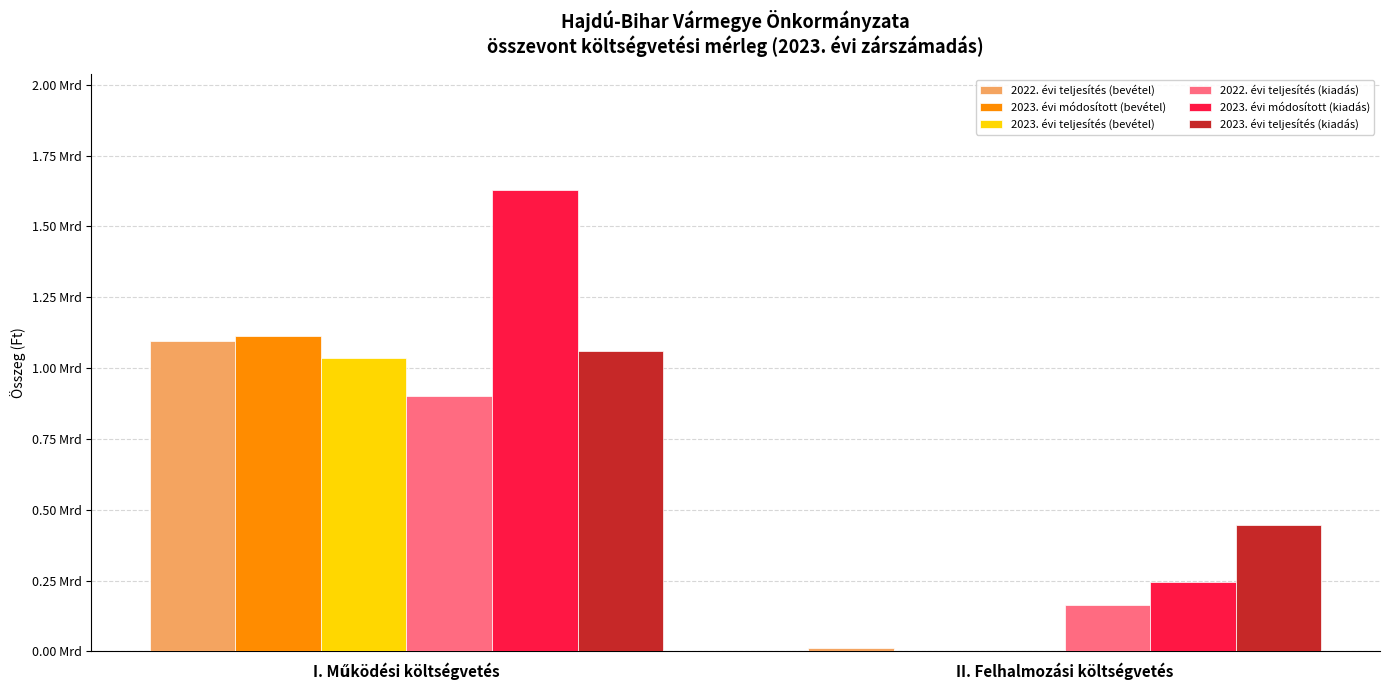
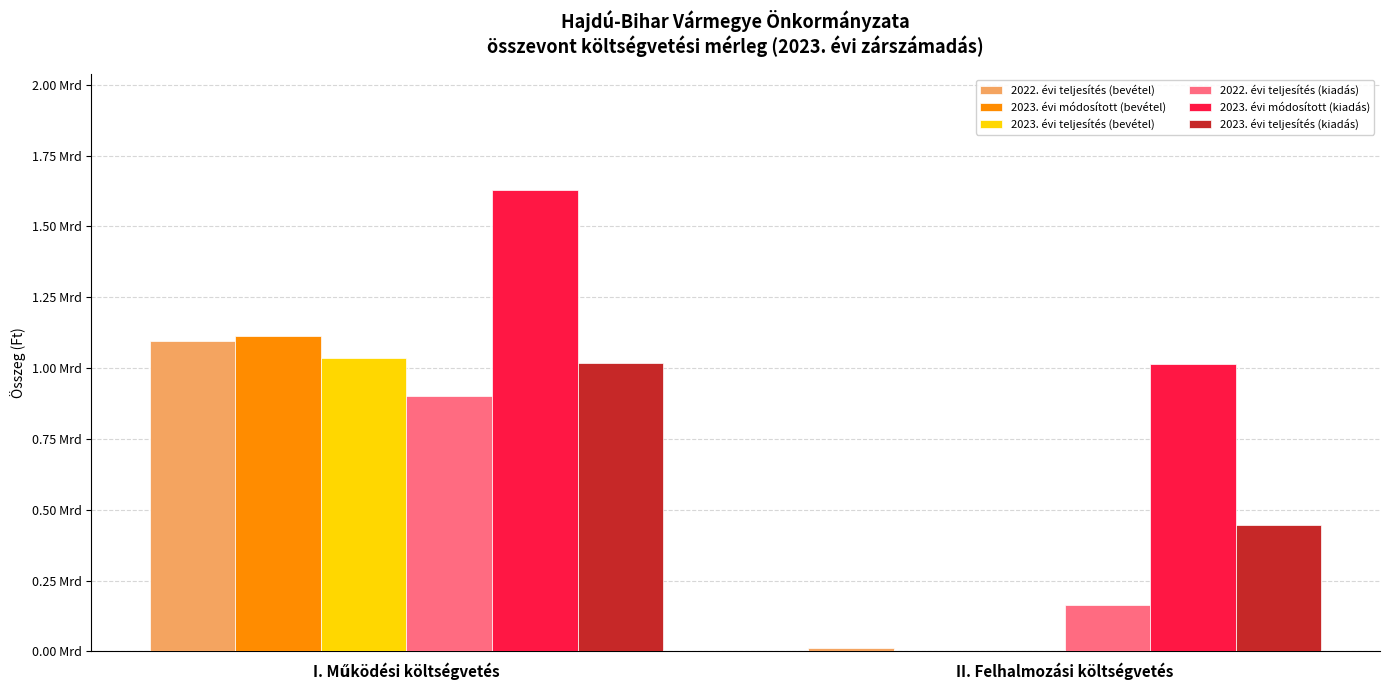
2023. évi teljesítés (kiadás), I. Működési költségvetés: 1.06 Mrd -> 1.02 Mrd
2023. évi módosított (kiadás), II. Felhalmozási költségvetés: 0.25 Mrd -> 1.01 Mrd
